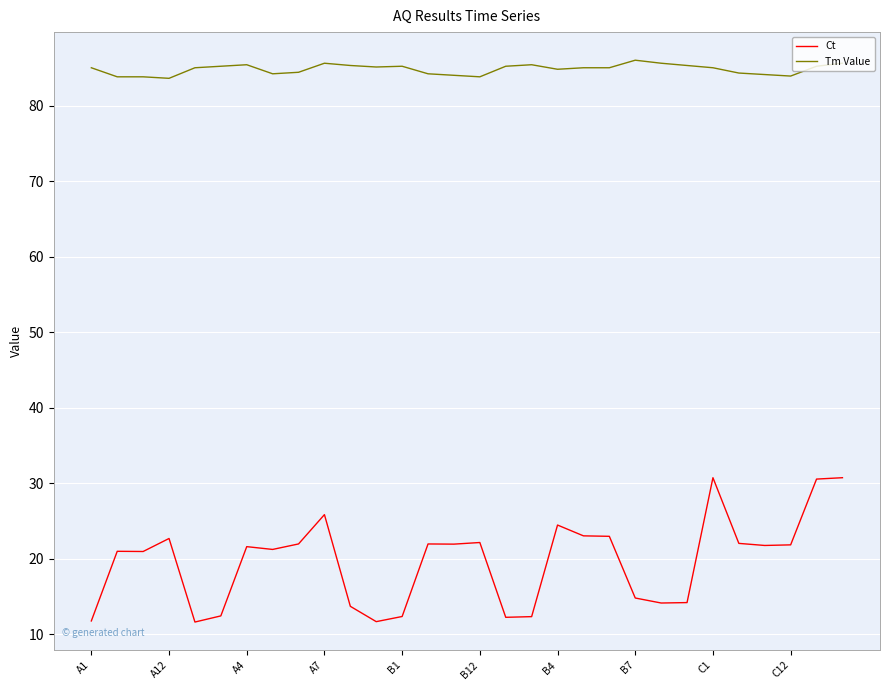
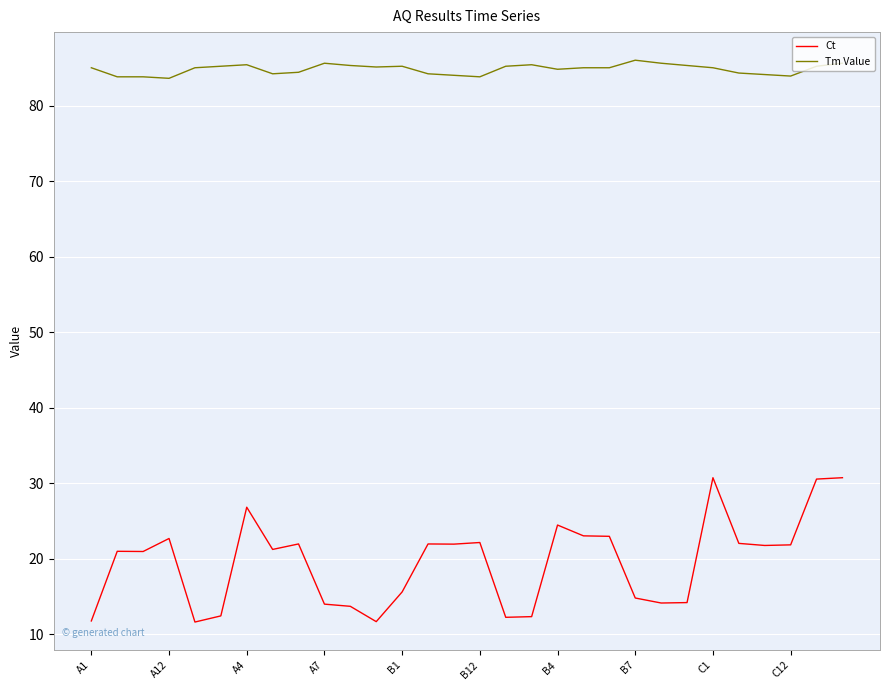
Ct, A4: 22 -> 27
Ct, A7: 26 -> 14
Ct, B1: 12 -> 16
